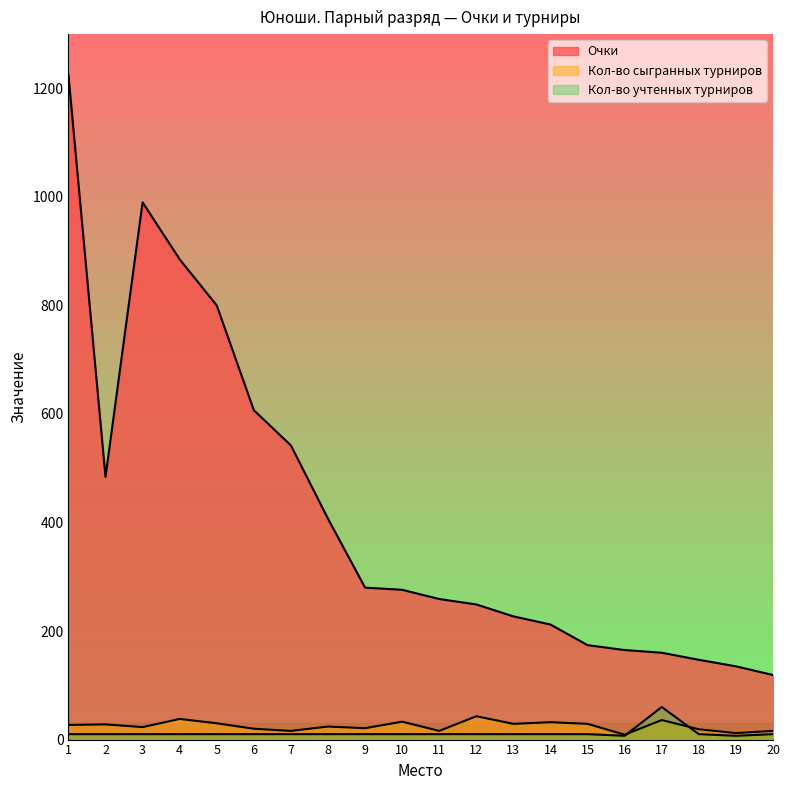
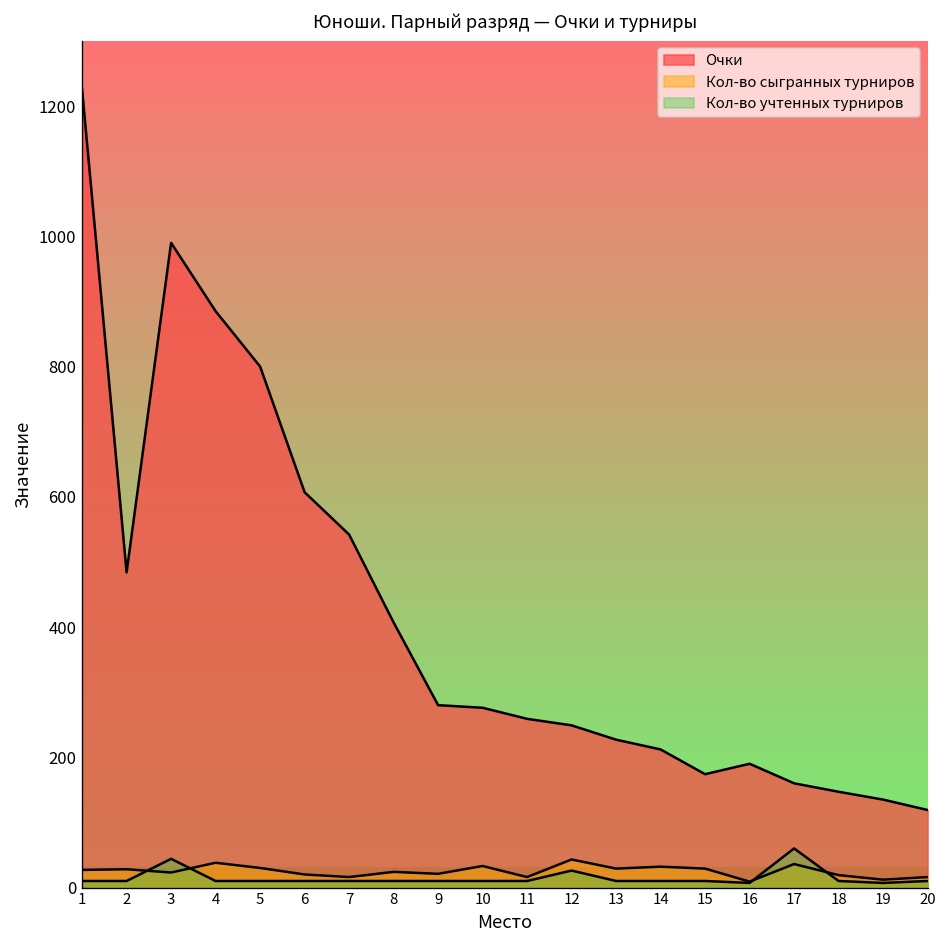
Кол-во учтенных турниров, 3: 10 -> 40
Кол-во учтенных турниров, 12: 10 -> 30
Очки, 16: 170 -> 190
